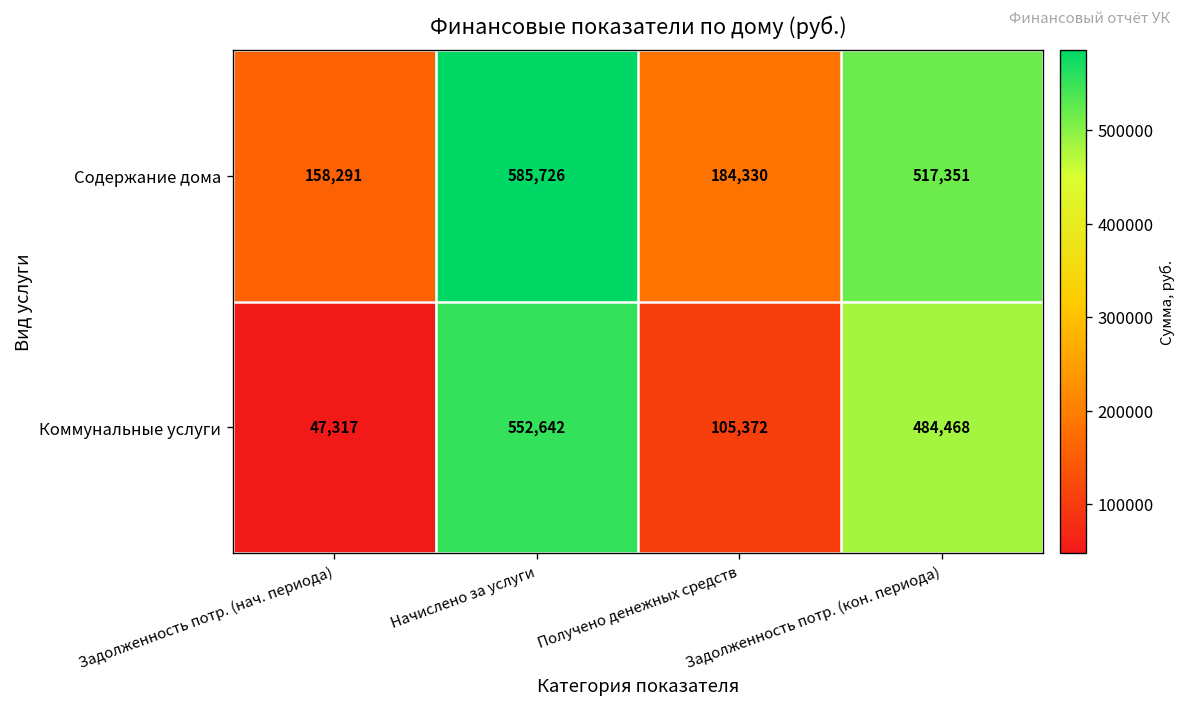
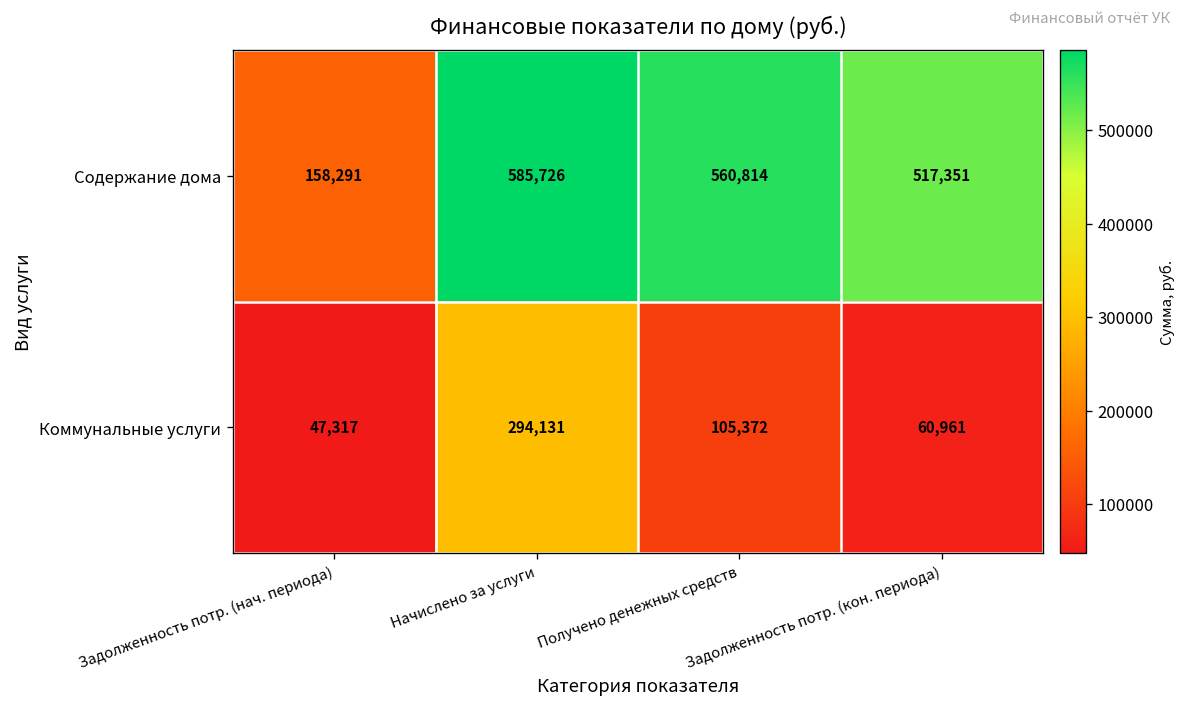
Содержание дома, Получено денежных средств: 184,330 -> 560,814
Коммунальные услуги, Начислено за услуги: 552,642 -> 294,131
Коммунальные услуги, Задолженность потр. (кон. периода): 484,468 -> 60,961
